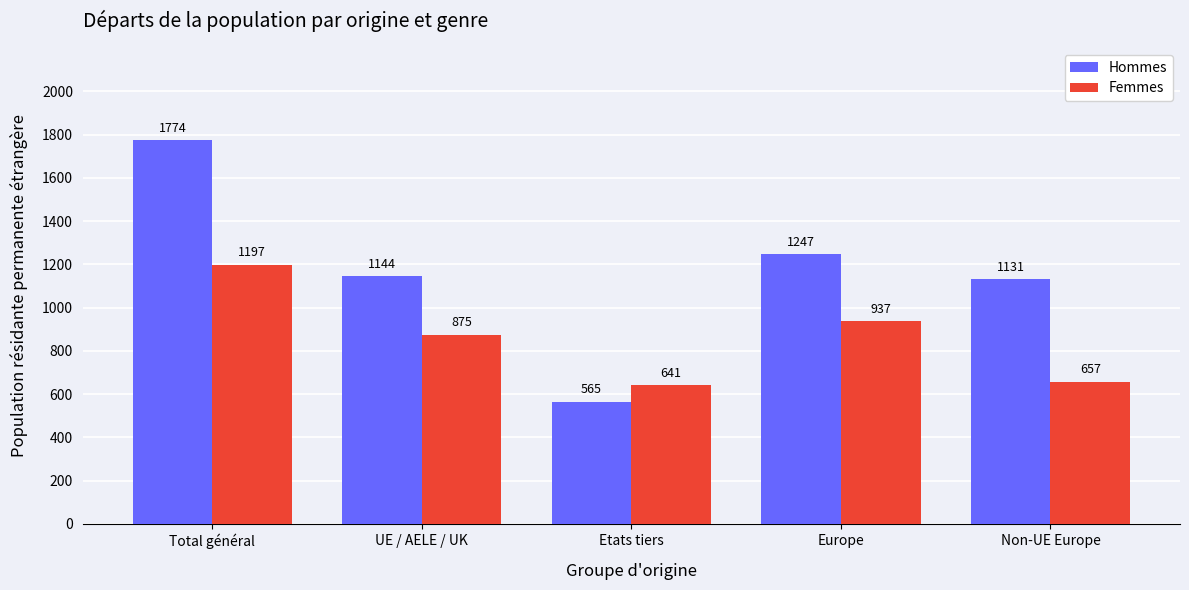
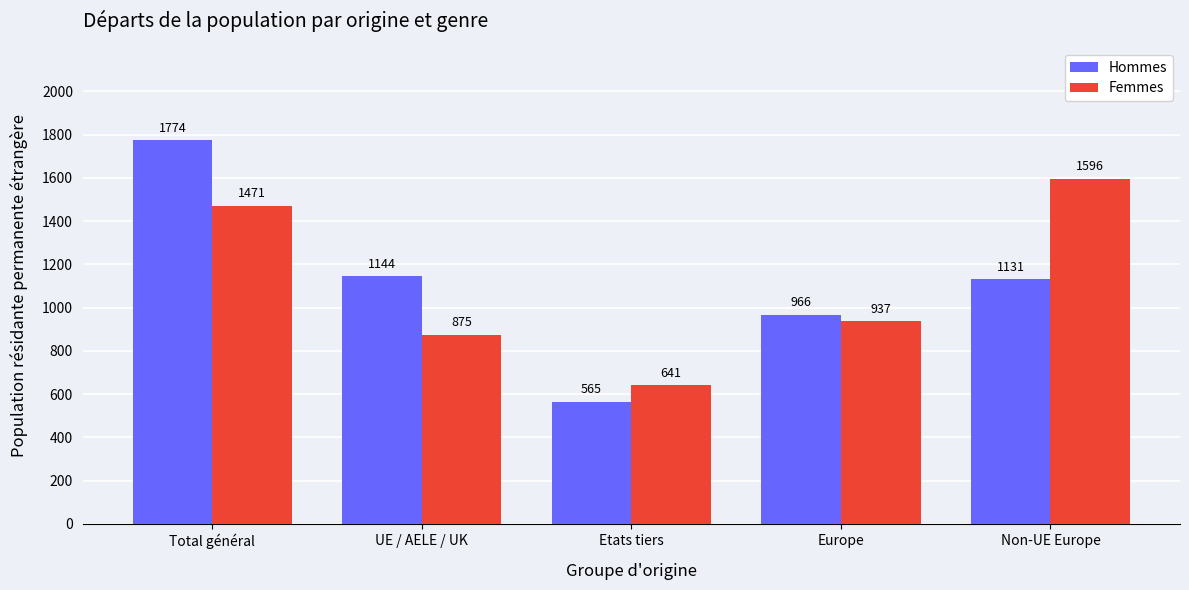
Femmes, Total général: 1197 -> 1471
Hommes, Europe: 1247 -> 966
Femmes, Non-UE Europe: 657 -> 1596
